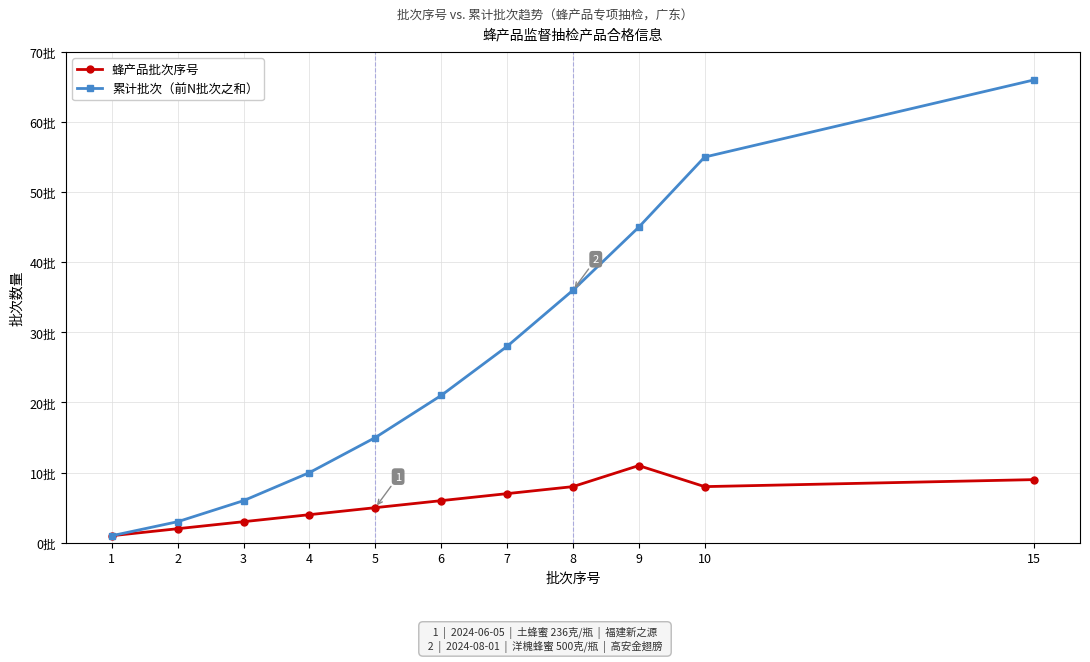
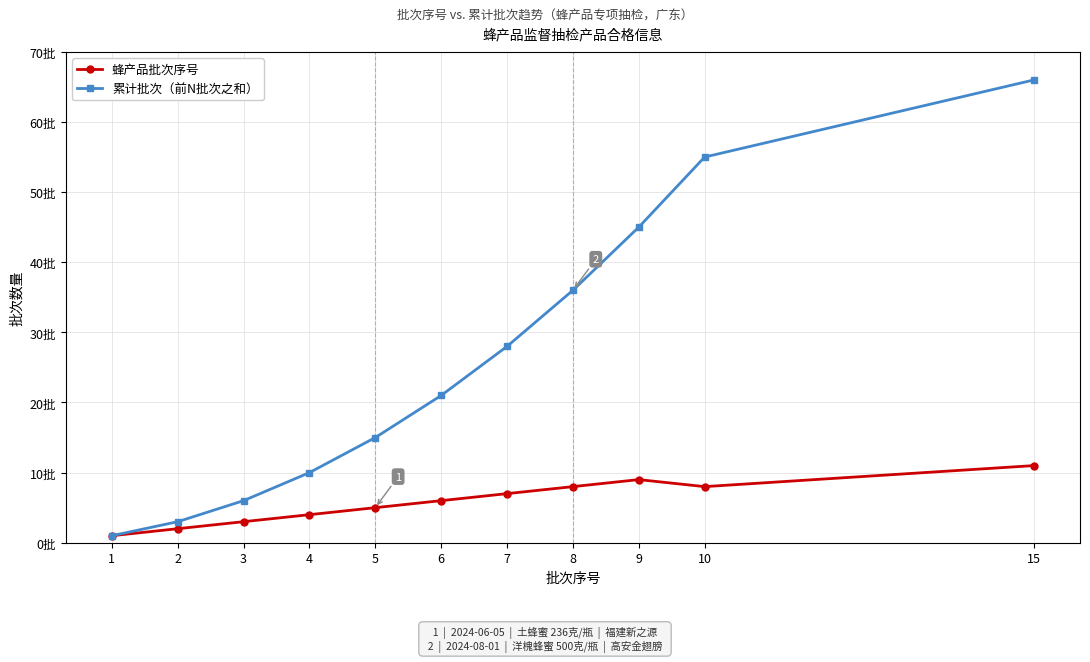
蜂产品批次序号, 9: 11批 -> 9批
蜂产品批次序号, 15: 9批 -> 11批
